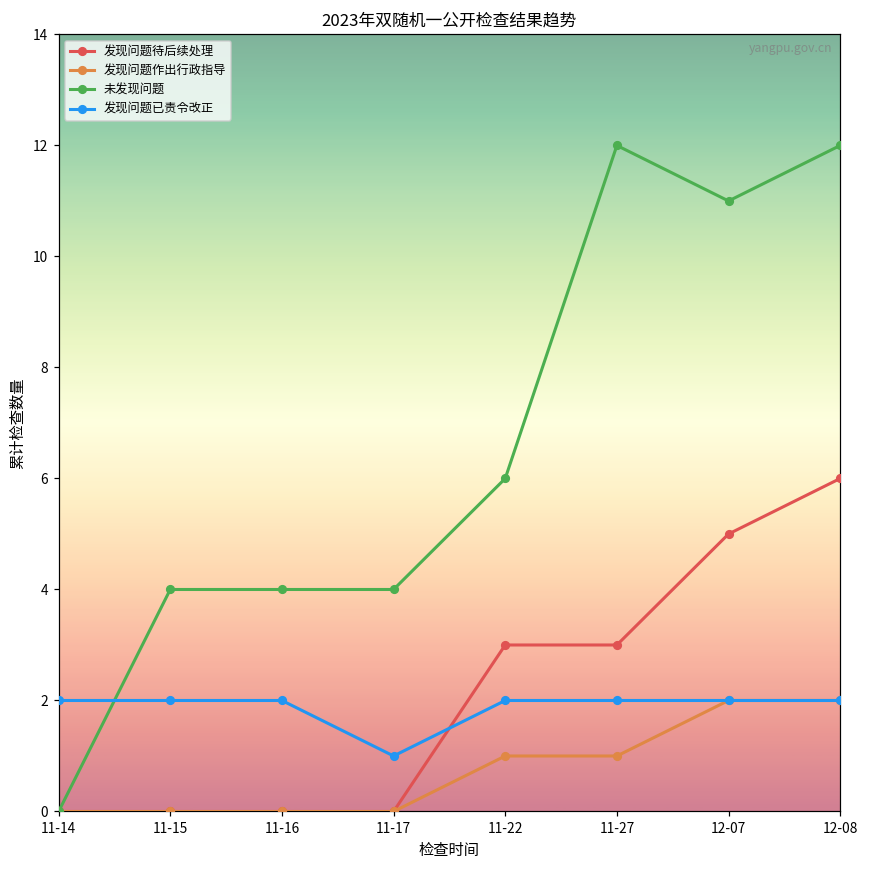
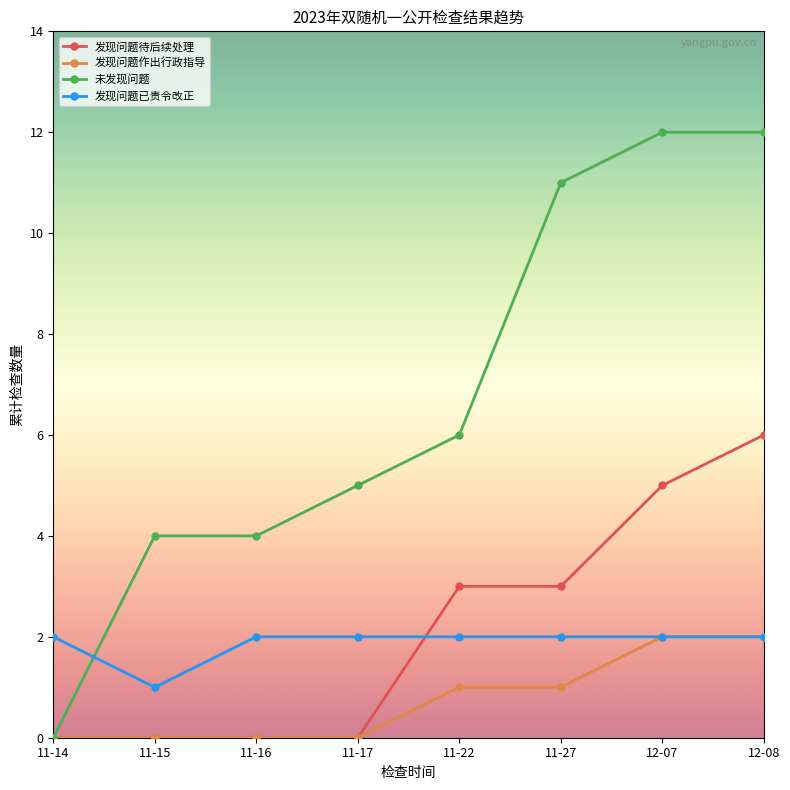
发现问题已责令改正, 11-15: 2 -> 1
未发现问题, 11-17: 4 -> 5
发现问题已责令改正, 11-17: 1 -> 2
未发现问题, 11-27: 12 -> 11
未发现问题, 12-07: 11 -> 12
